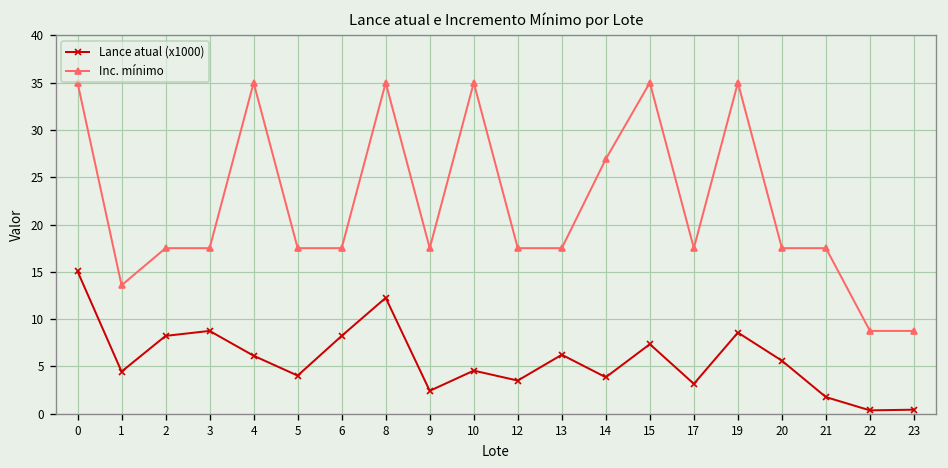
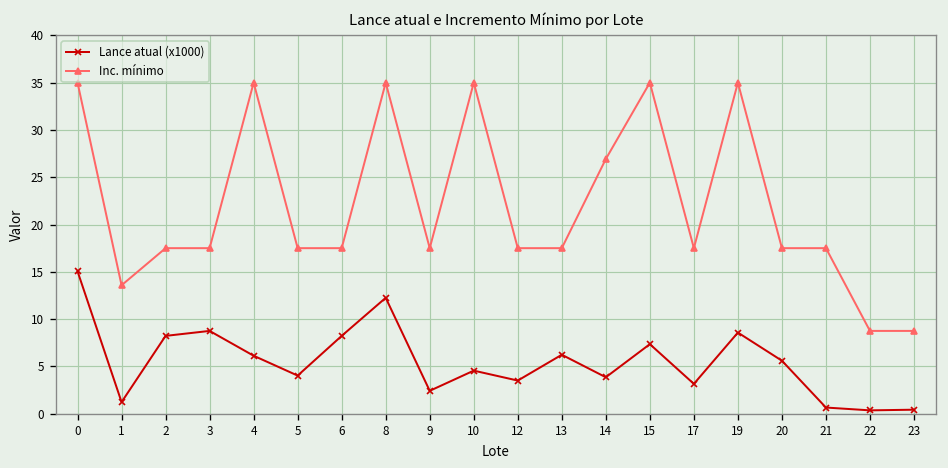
Lance atual (x1000), 1: 4 -> 1
Lance atual (x1000), 21: 2 -> 1
